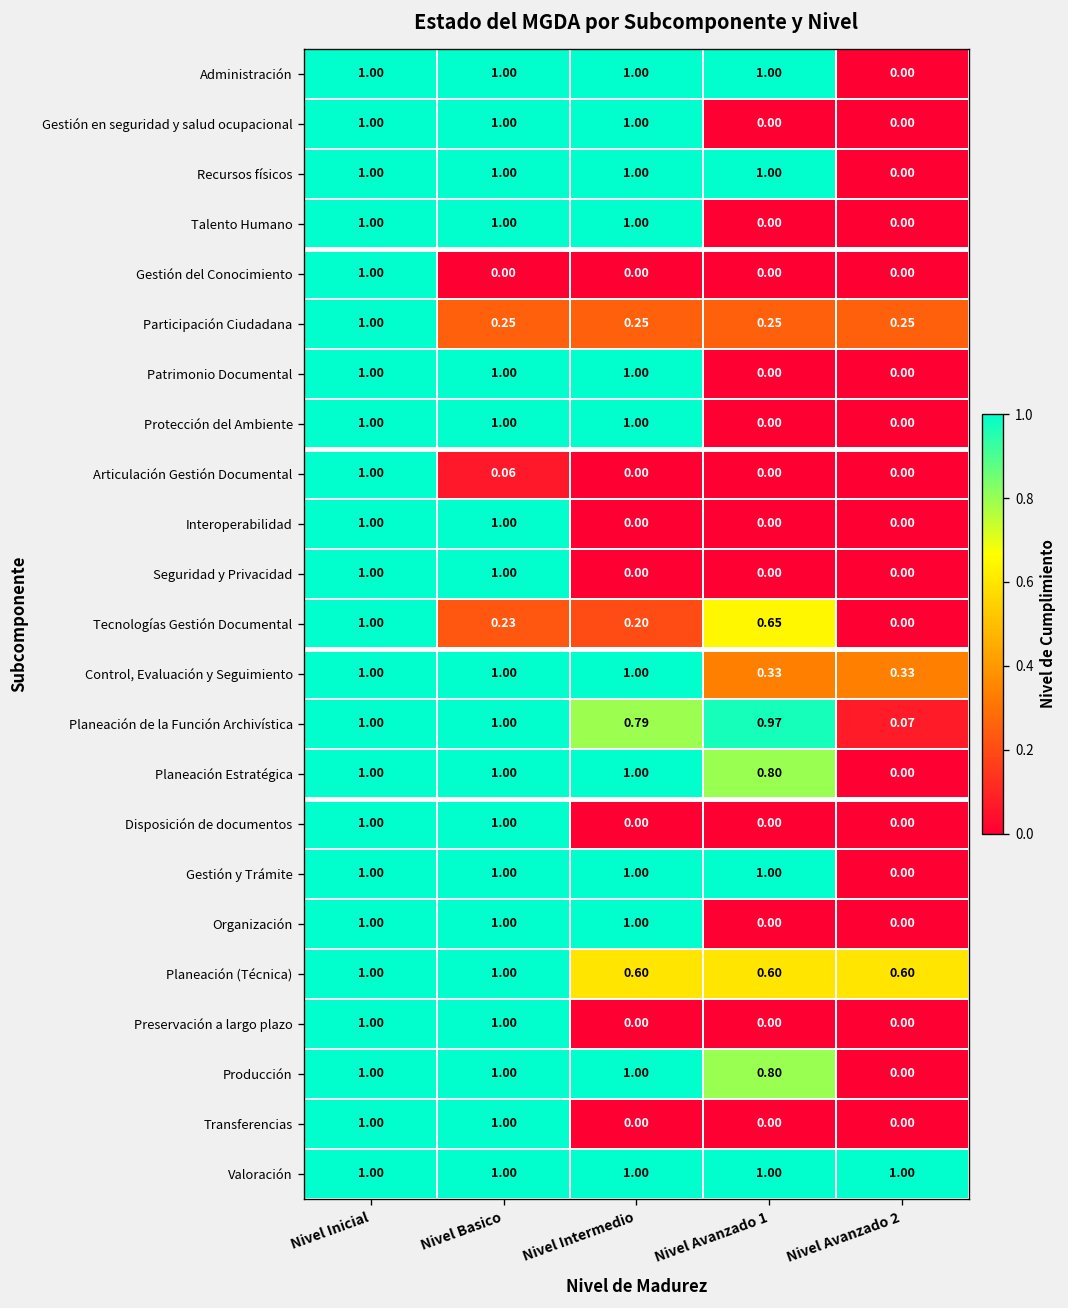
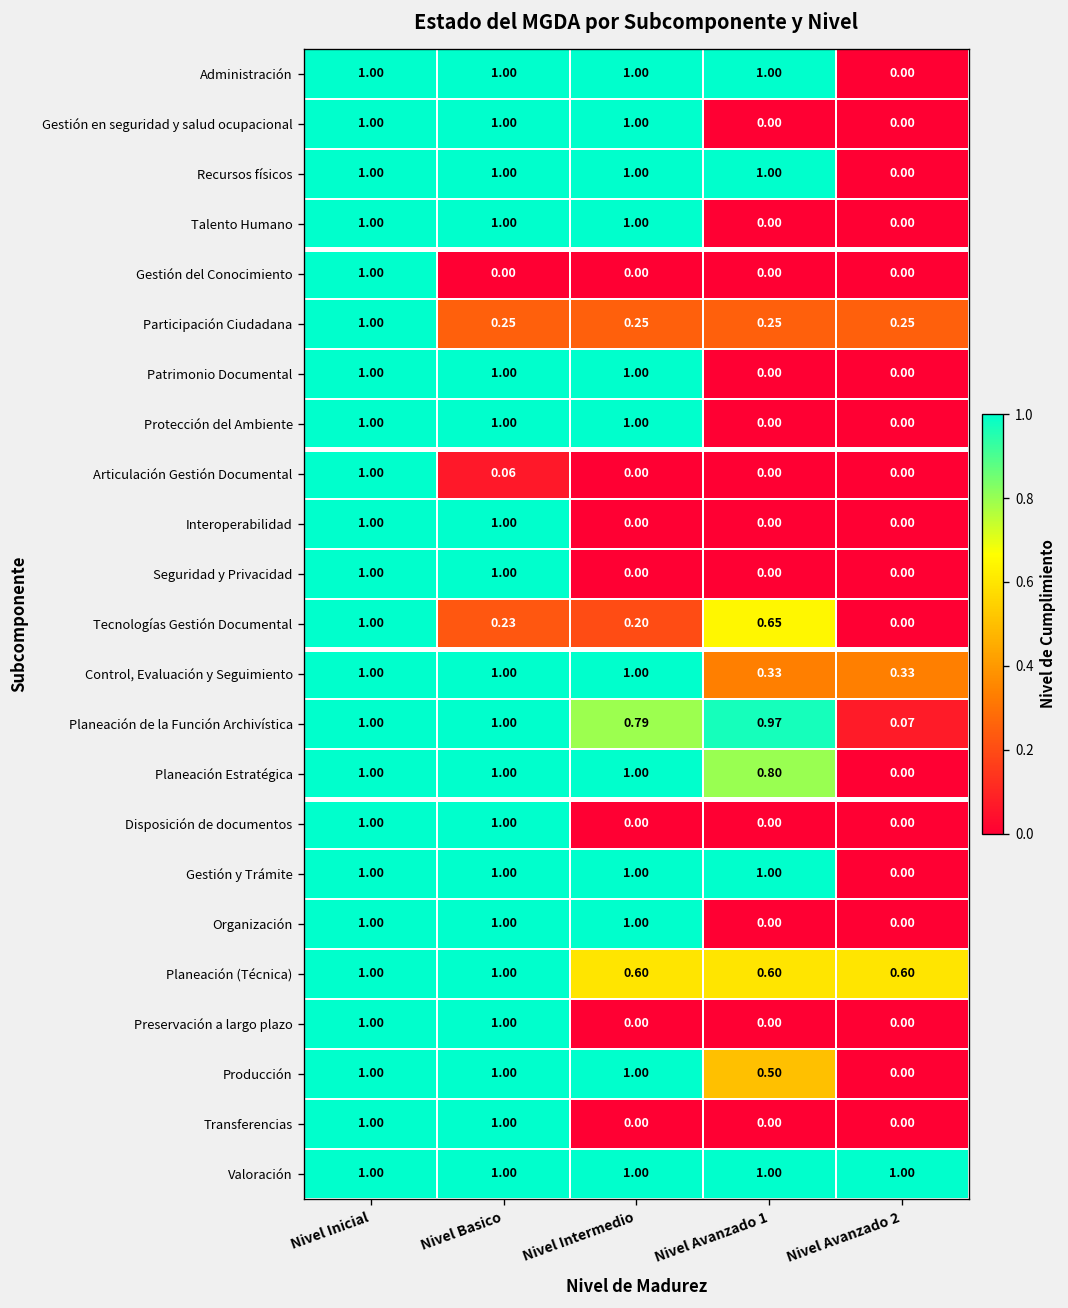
Producción, Nivel Avanzado 1: 0.80 -> 0.50
